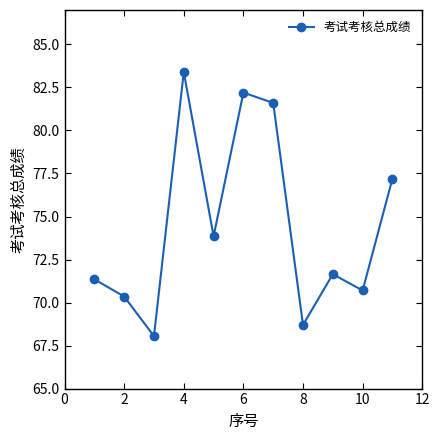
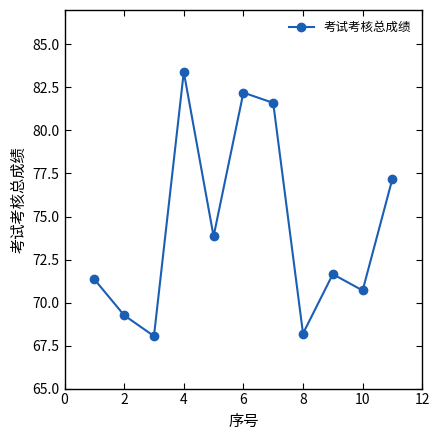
2: 70.4 -> 69.3
8: 68.7 -> 68.2
